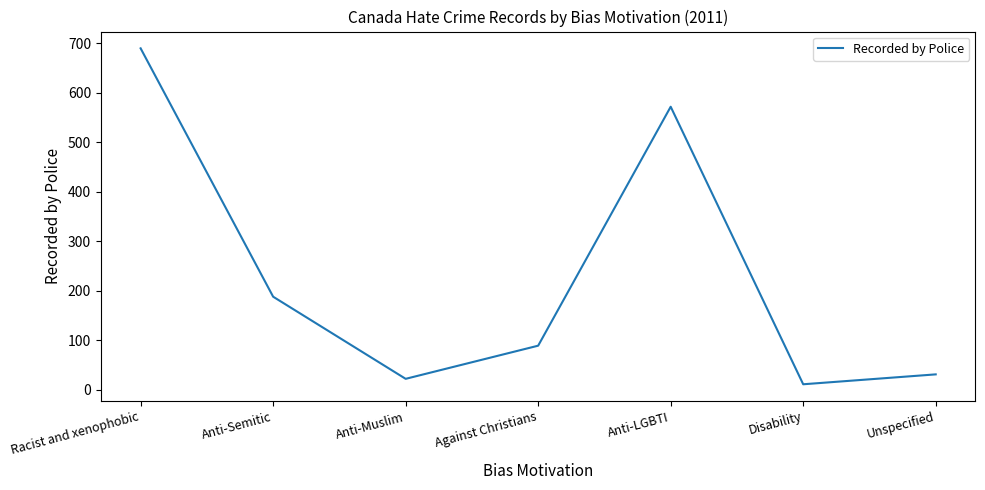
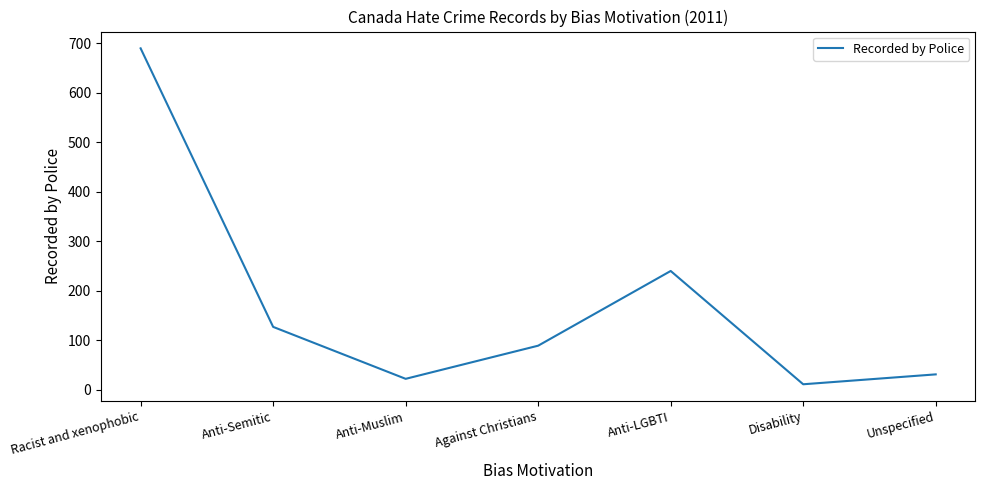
Anti-Semitic: 190 -> 130
Anti-LGBTI: 570 -> 240
